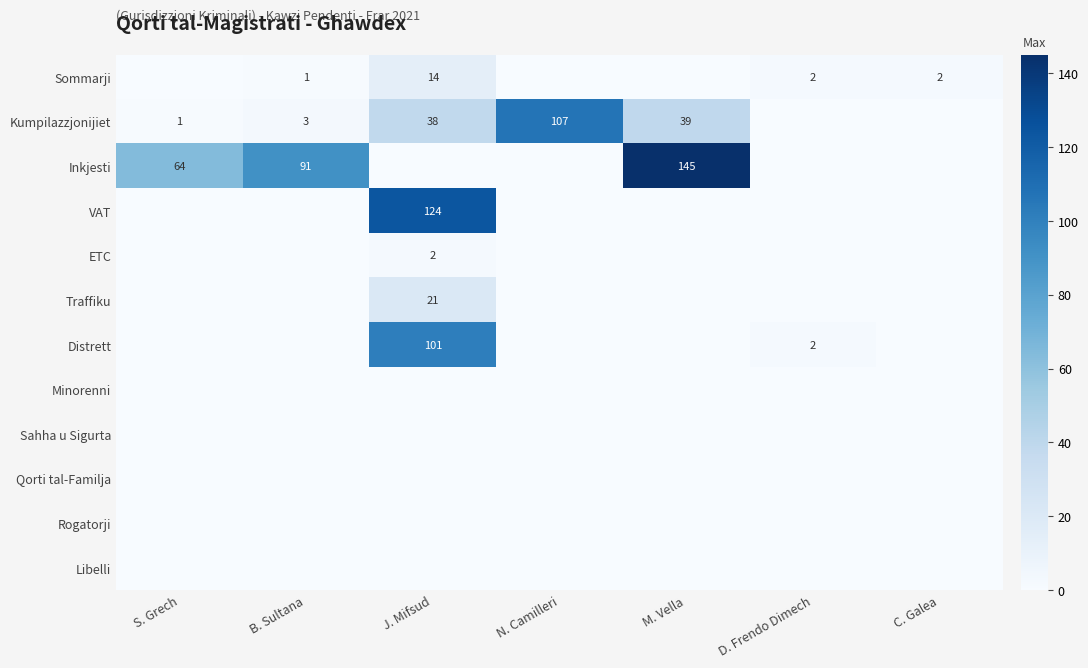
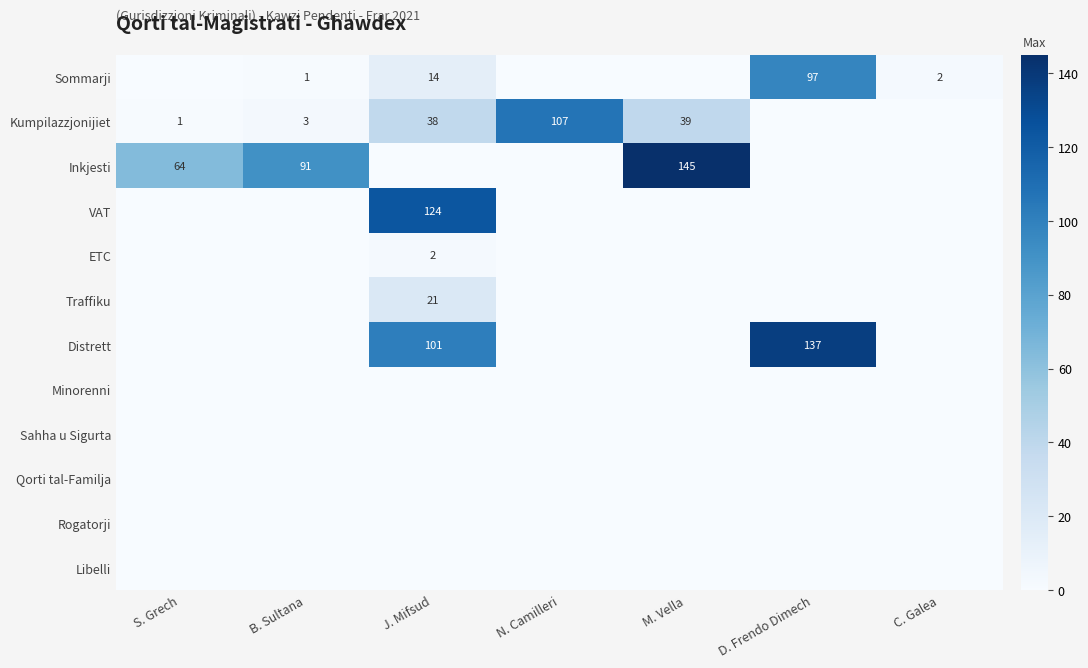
Sommarji, D. Frendo Dimech: 2 -> 97
Distrett, D. Frendo Dimech: 2 -> 137
